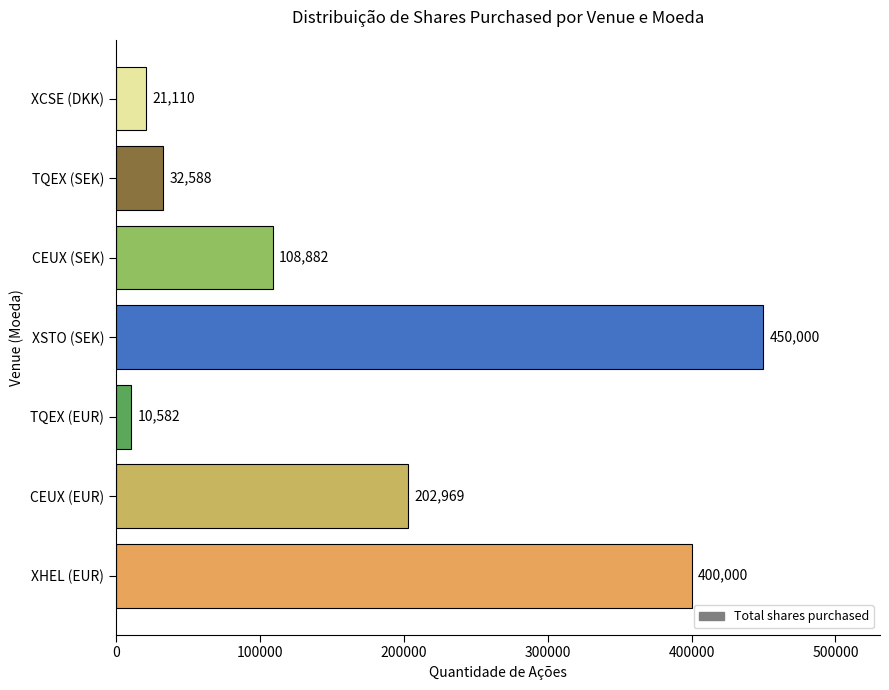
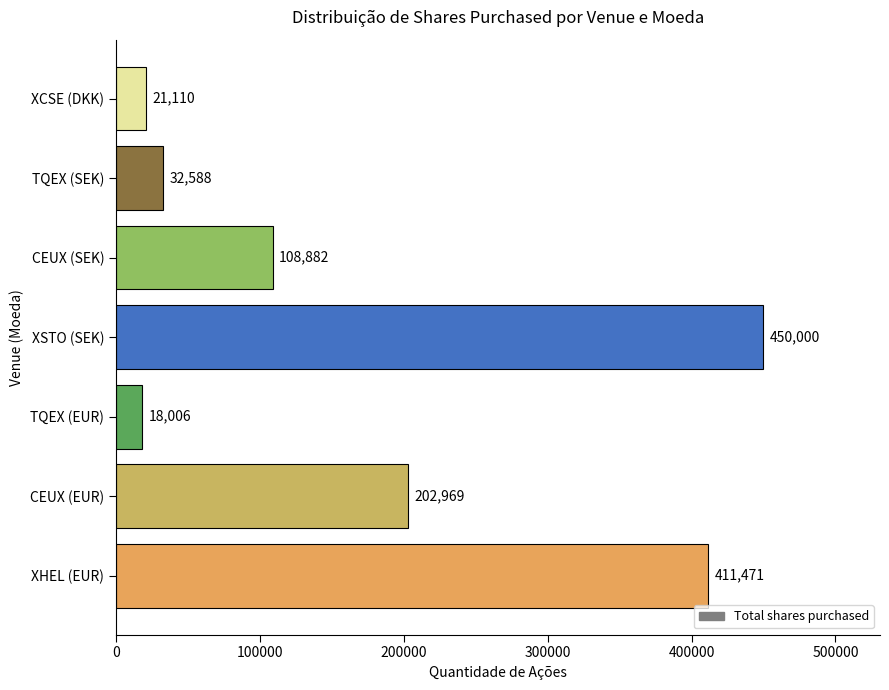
TQEX (EUR): 10,582 -> 18,006
XHEL (EUR): 400,000 -> 411,471
